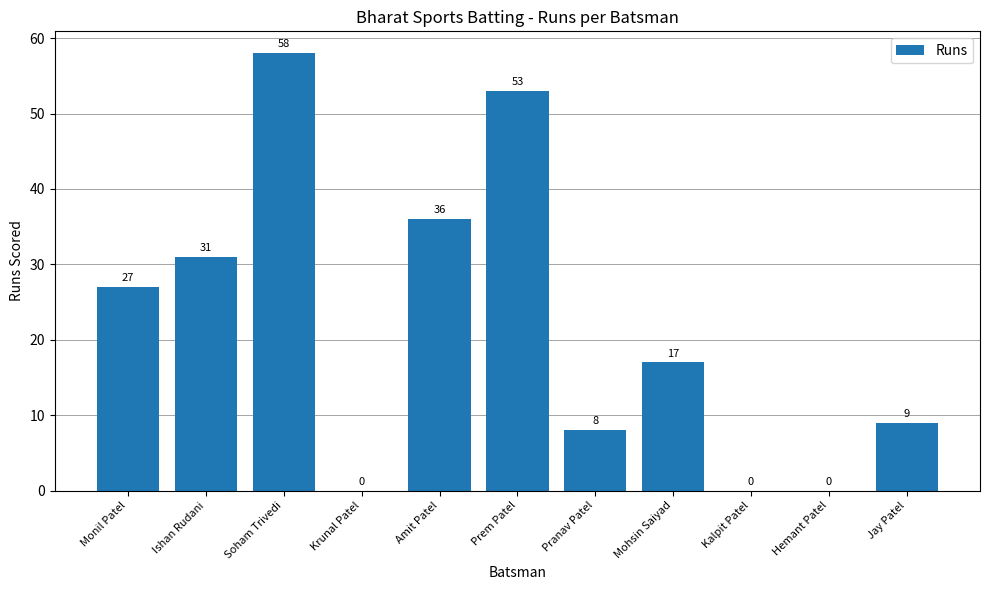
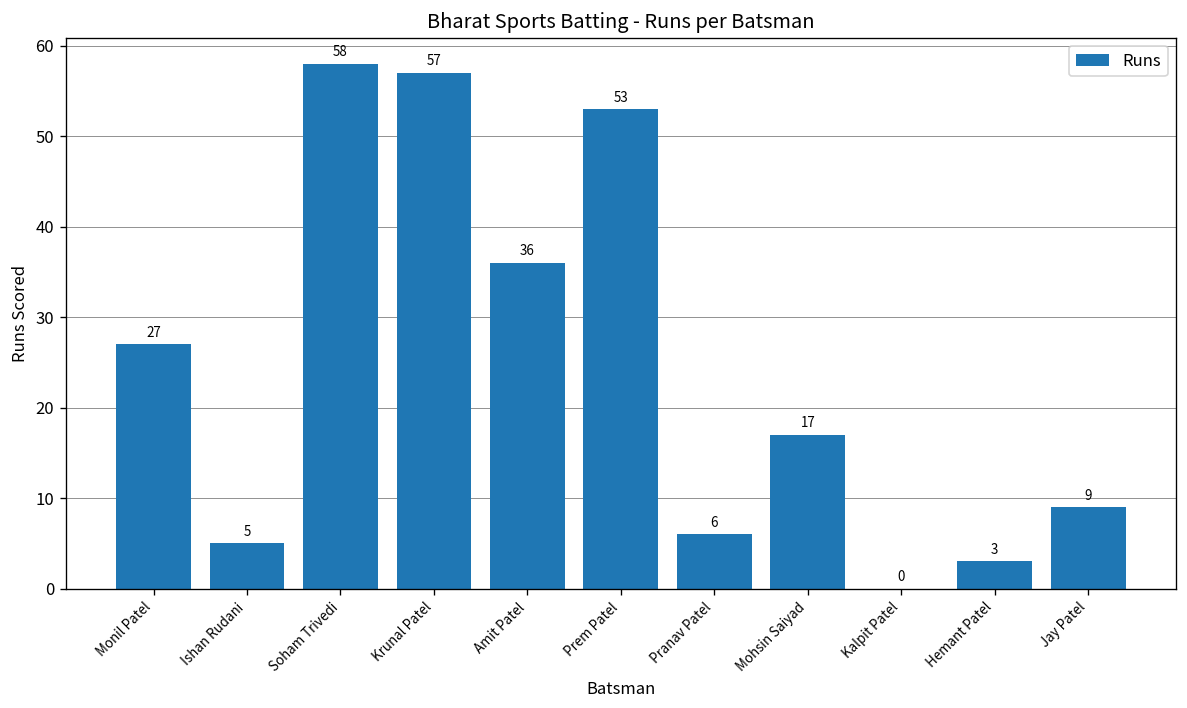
Ishan Rudani: 31 -> 5
Krunal Patel: 0 -> 57
Pranav Patel: 8 -> 6
Hemant Patel: 0 -> 3
